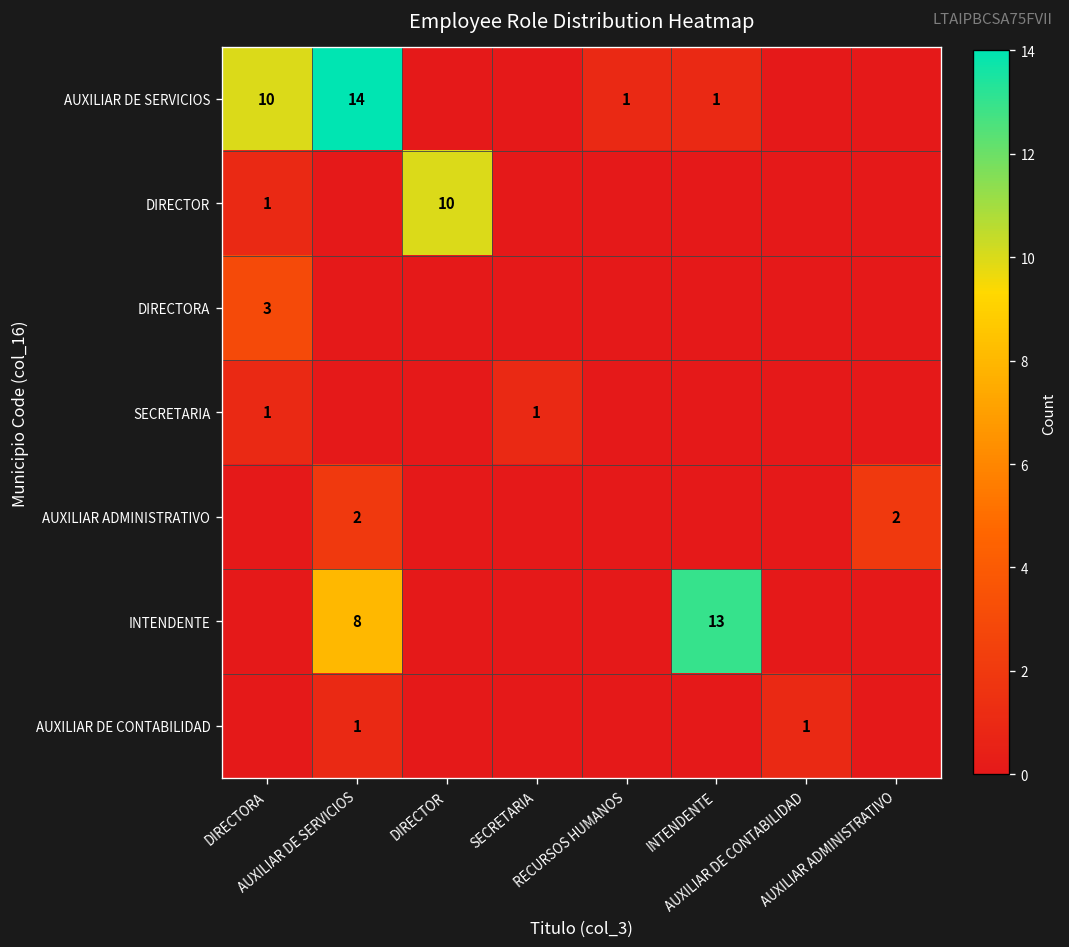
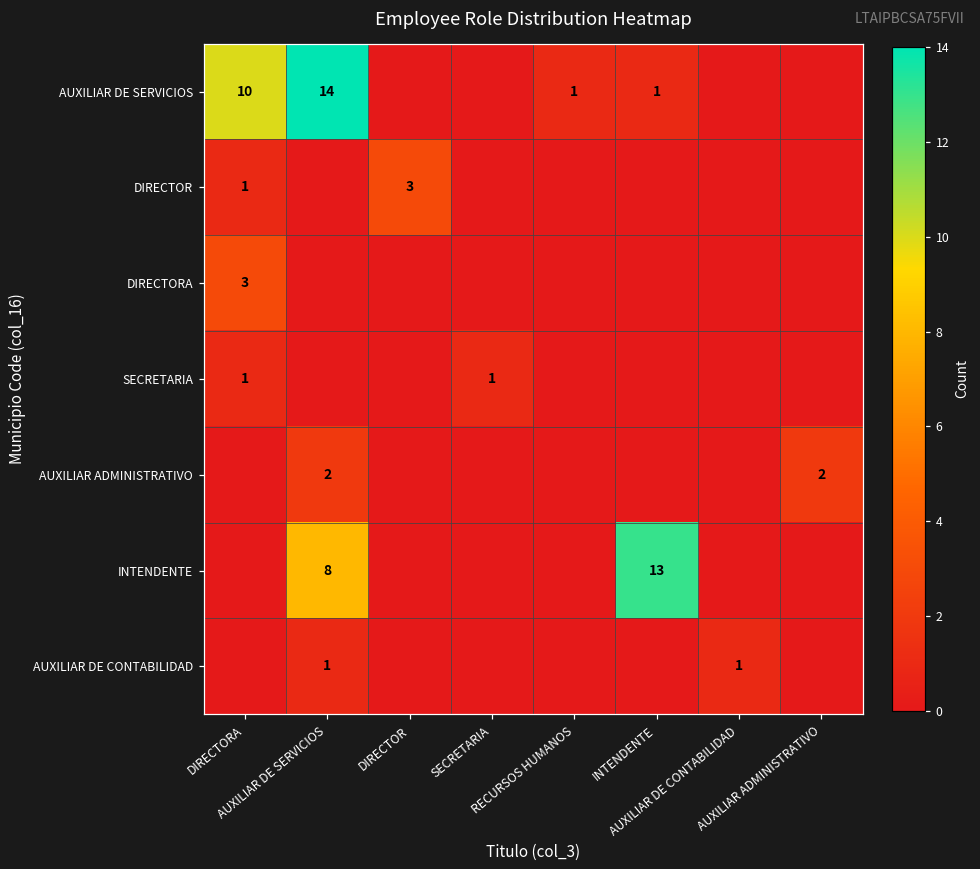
DIRECTOR, DIRECTOR: 10 -> 3
